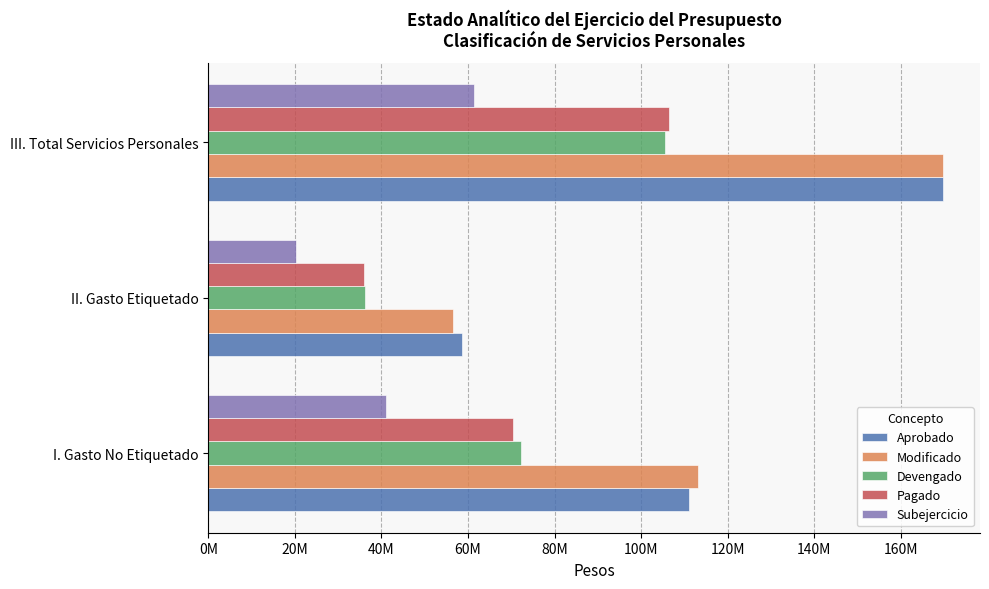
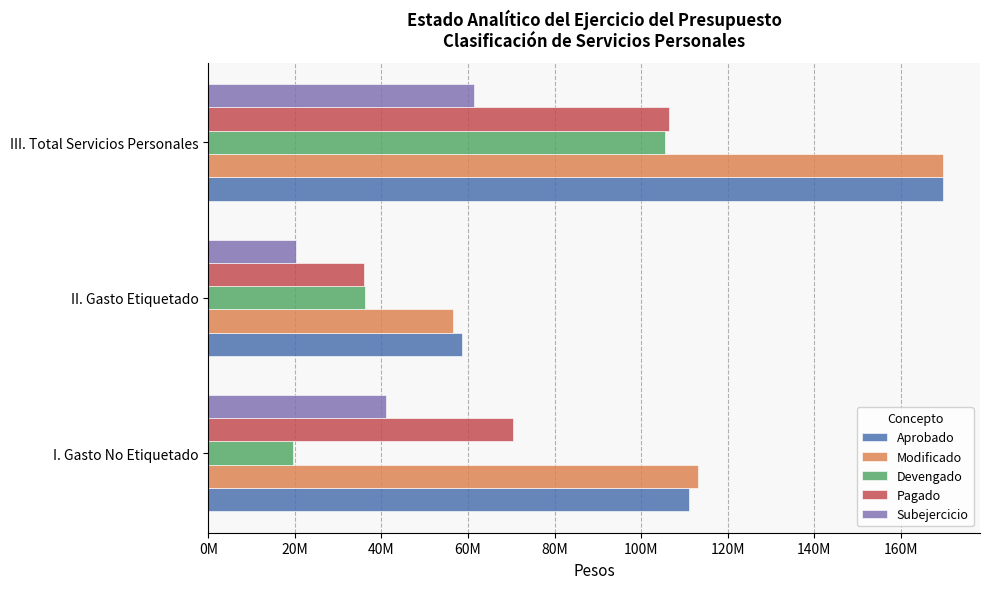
Devengado, I. Gasto No Etiquetado: 72000000 -> 20000000
